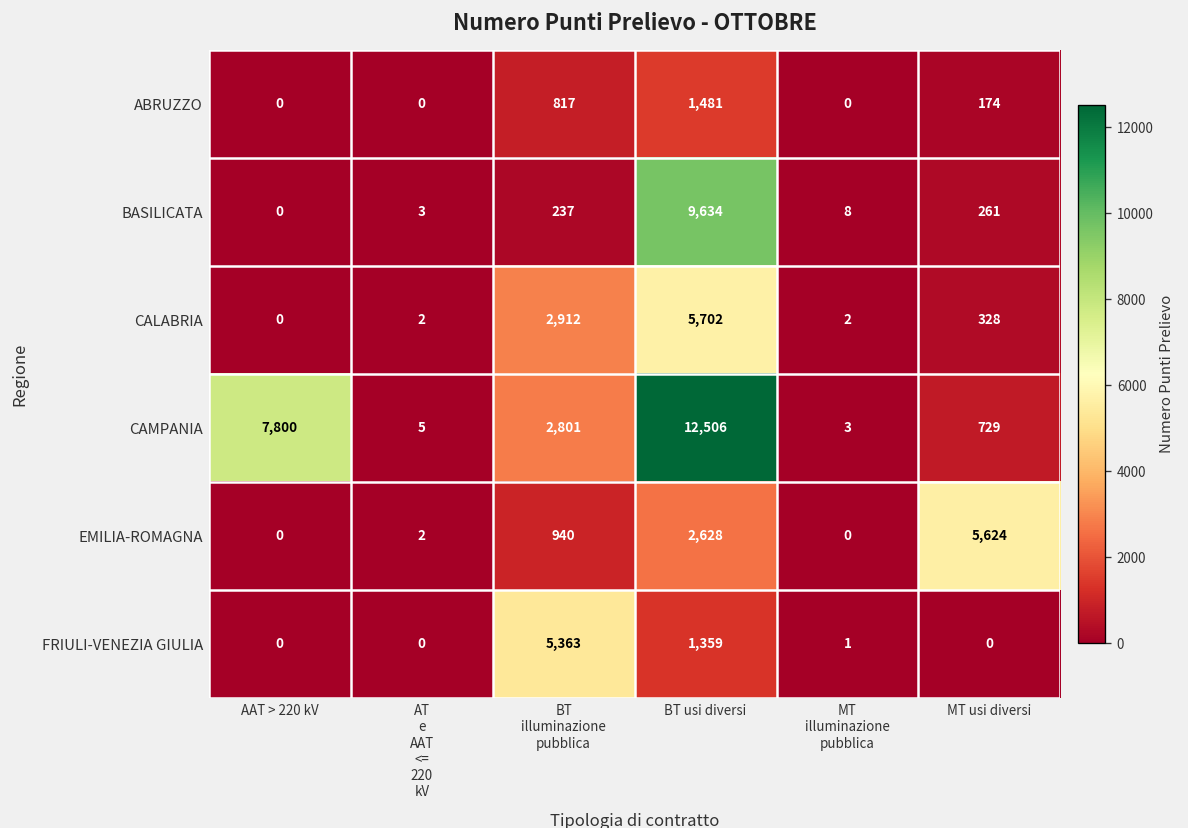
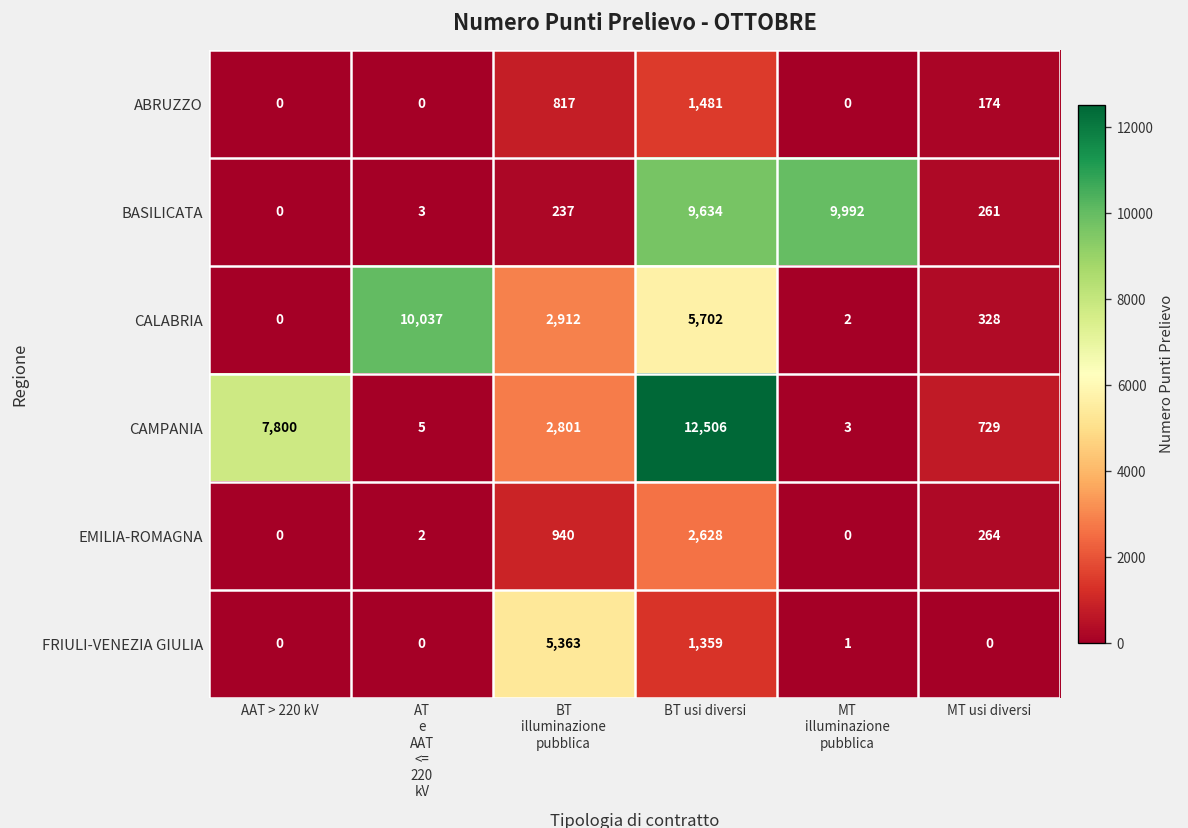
BASILICATA, MT illuminazione pubblica: 8 -> 9,992
CALABRIA, AT e AAT <= 220 kV: 2 -> 10,037
EMILIA-ROMAGNA, MT usi diversi: 5,624 -> 264
